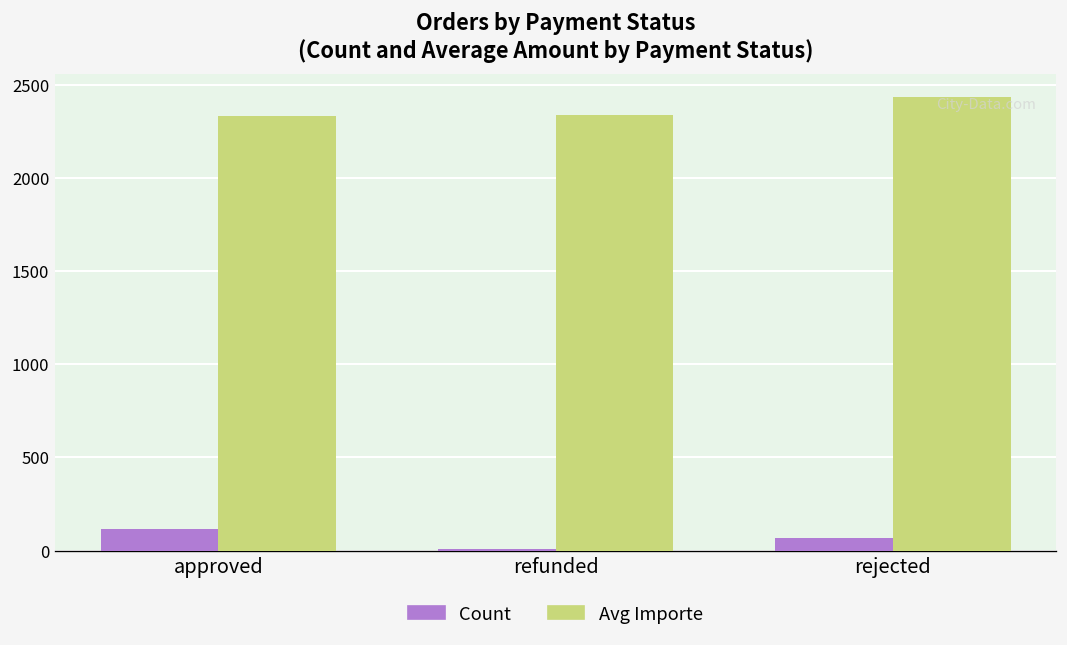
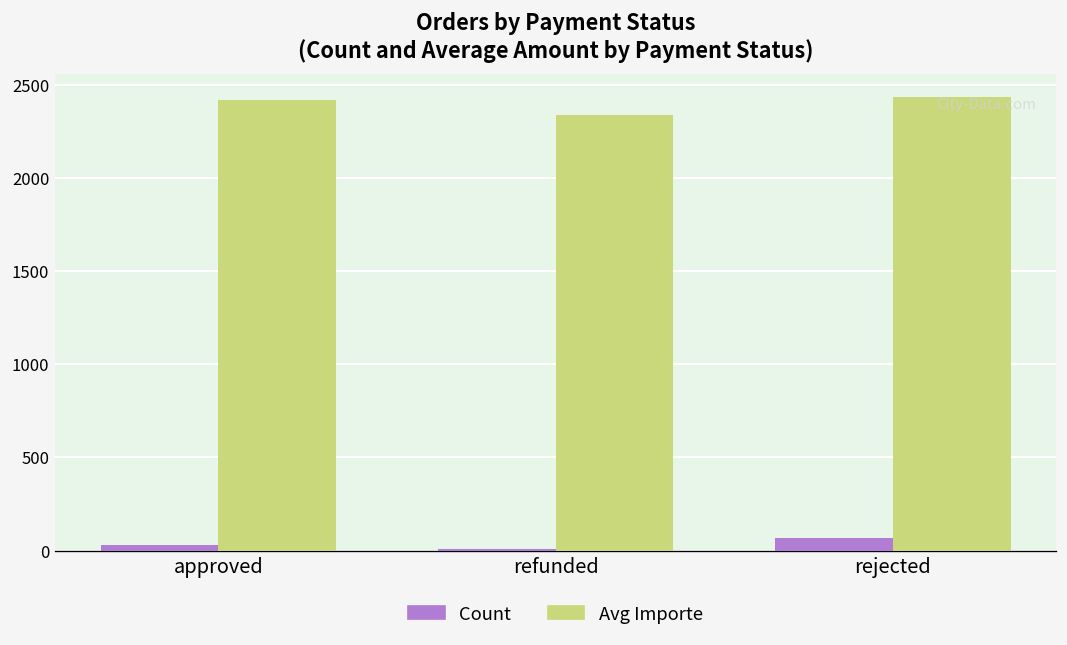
Count, approved: 120 -> 30
Avg Importe, approved: 2330 -> 2420
